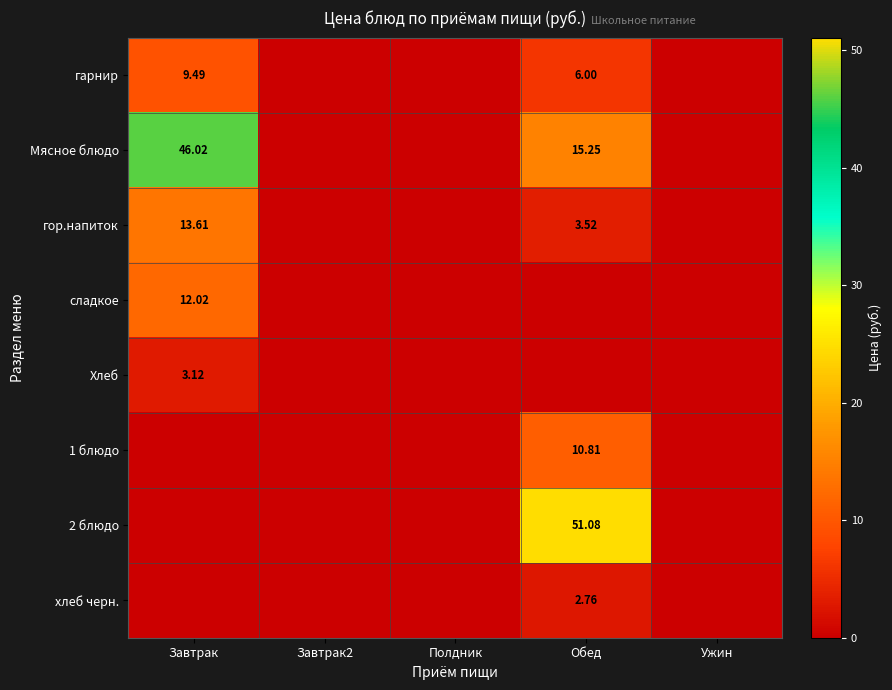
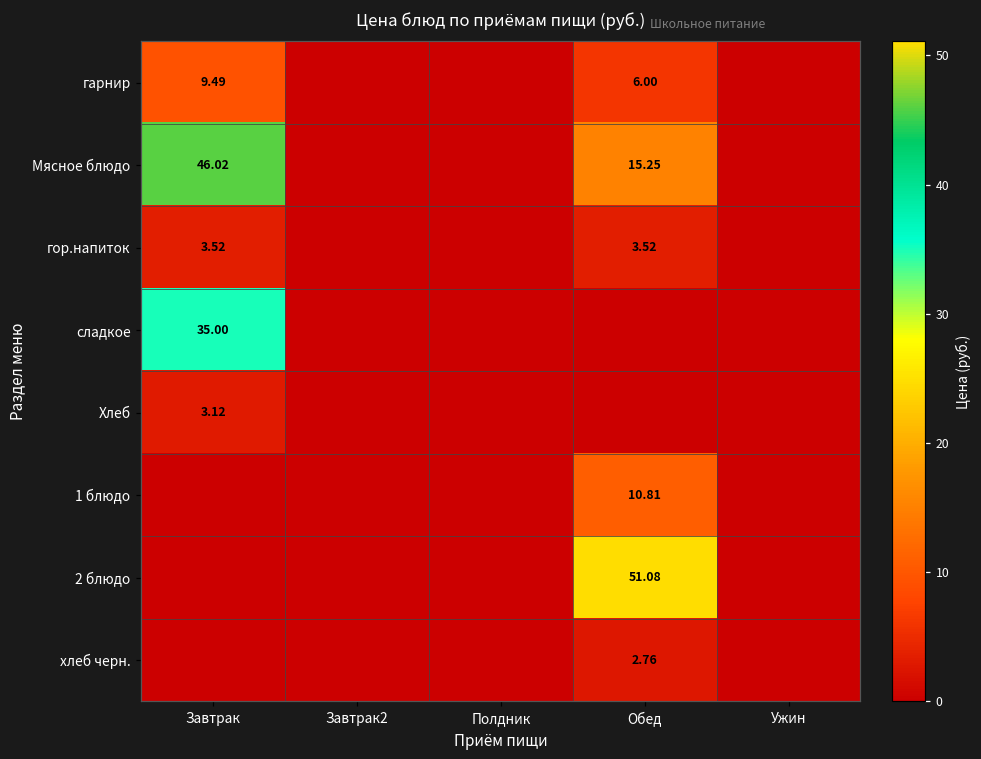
гор.напиток, Завтрак: 13.61 -> 3.52
сладкое, Завтрак: 12.02 -> 35.00
